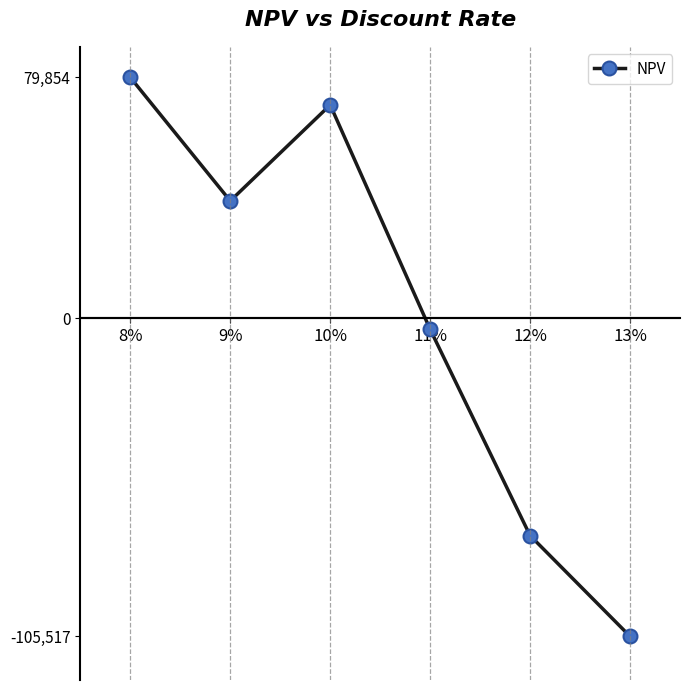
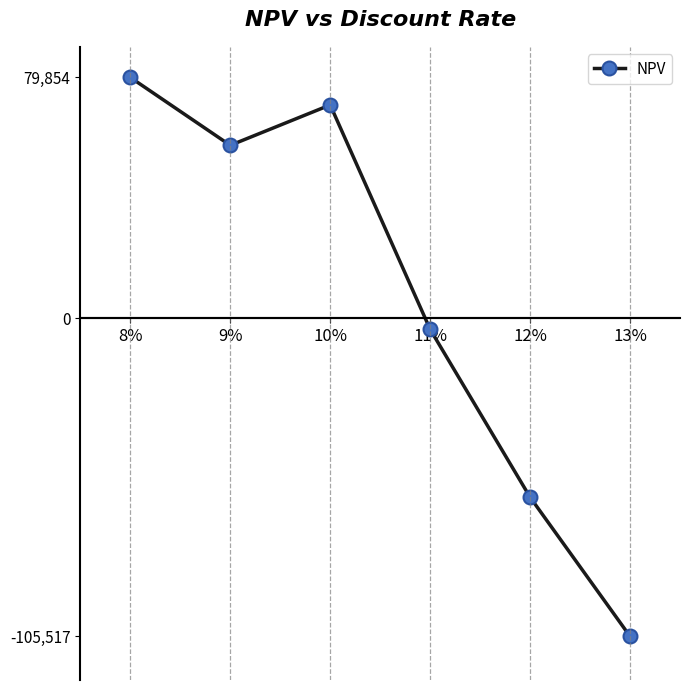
9%: 39,000 -> 57,000
12%: -72,000 -> -59,000
